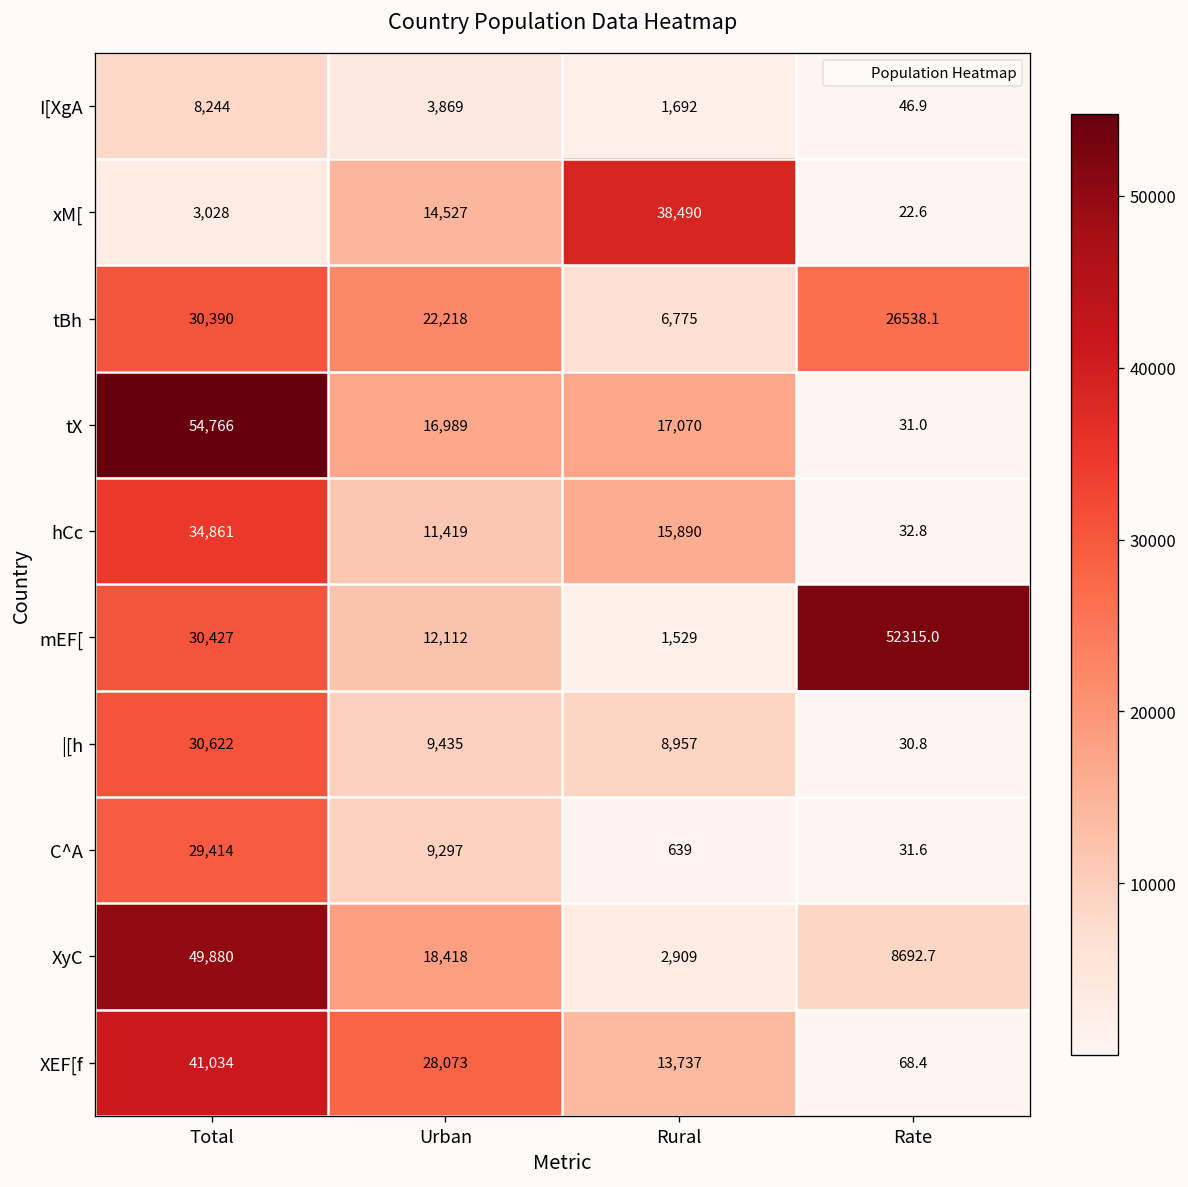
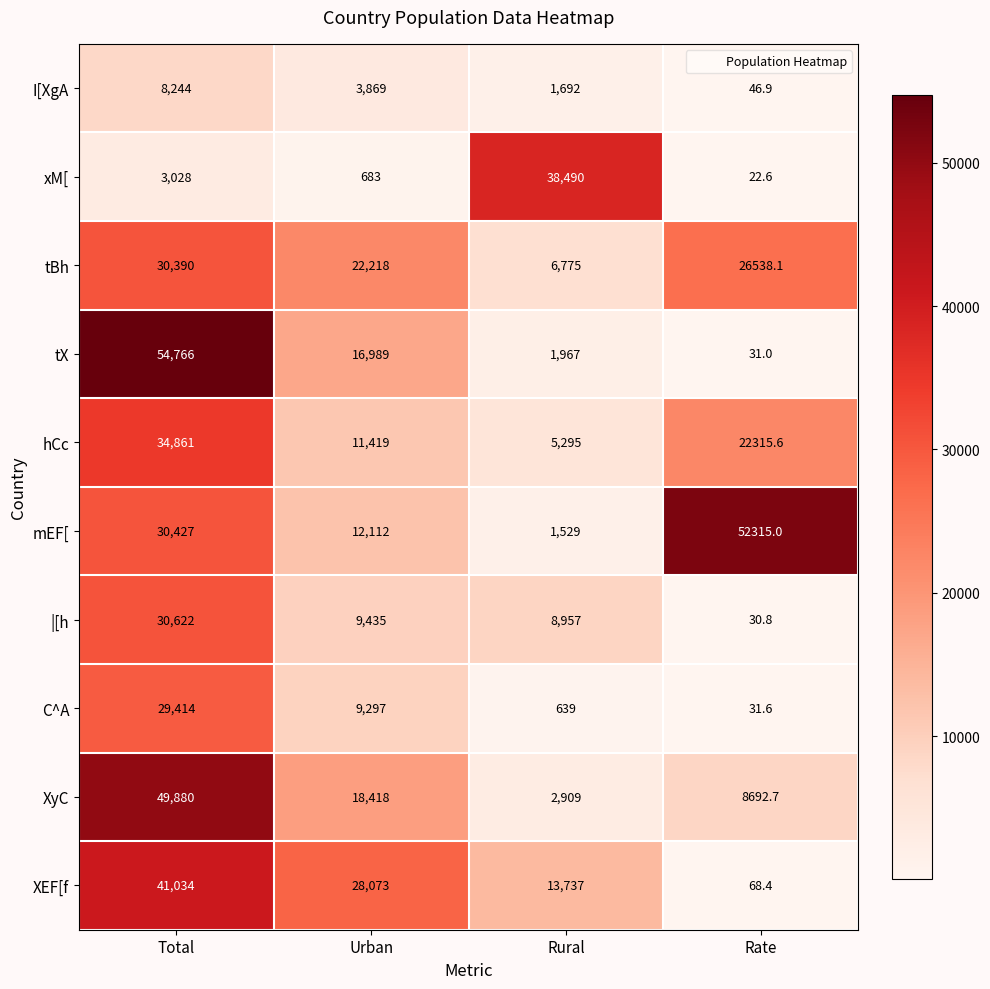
xM[, Urban: 14,527 -> 683
tX, Rural: 17,070 -> 1,967
hCc, Rural: 15,890 -> 5,295
hCc, Rate: 32.8 -> 22315.6
